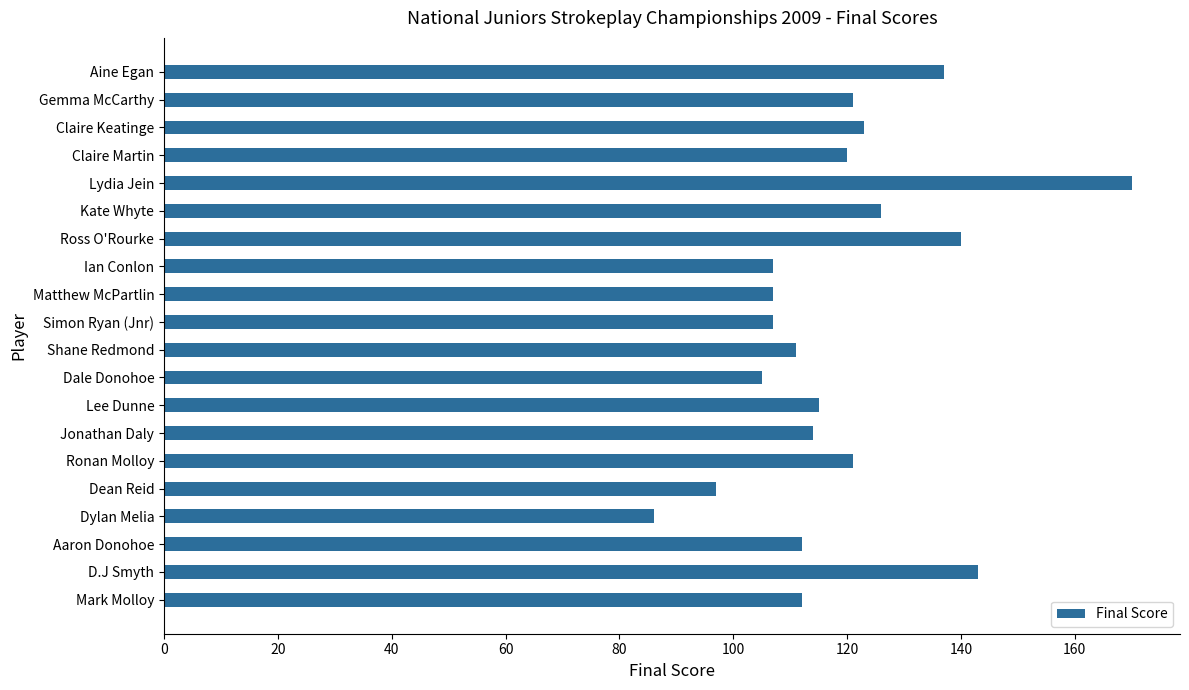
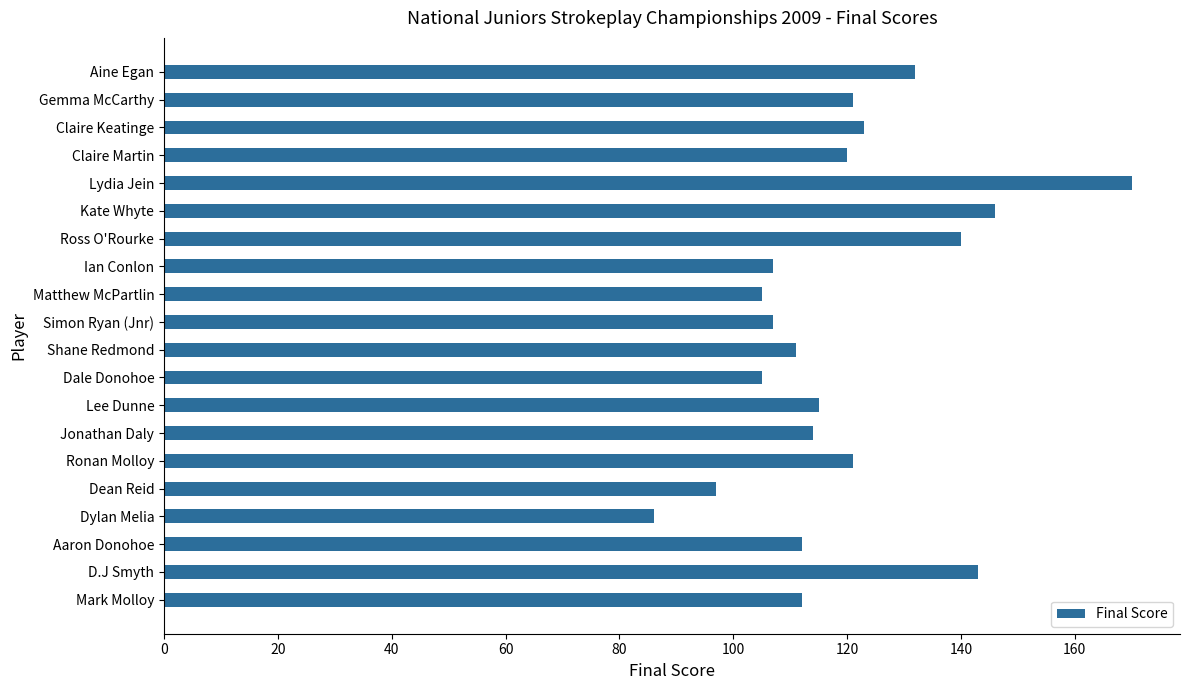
Aine Egan: 137 -> 132
Kate Whyte: 126 -> 146
Matthew McPartlin: 107 -> 105
